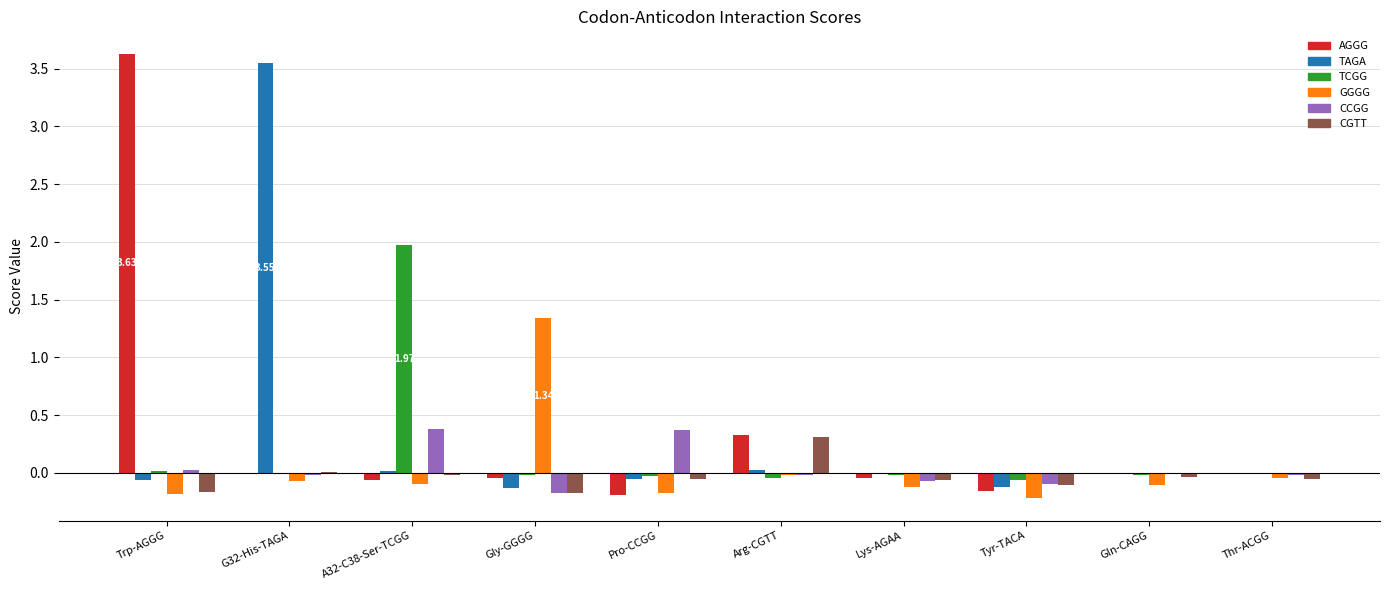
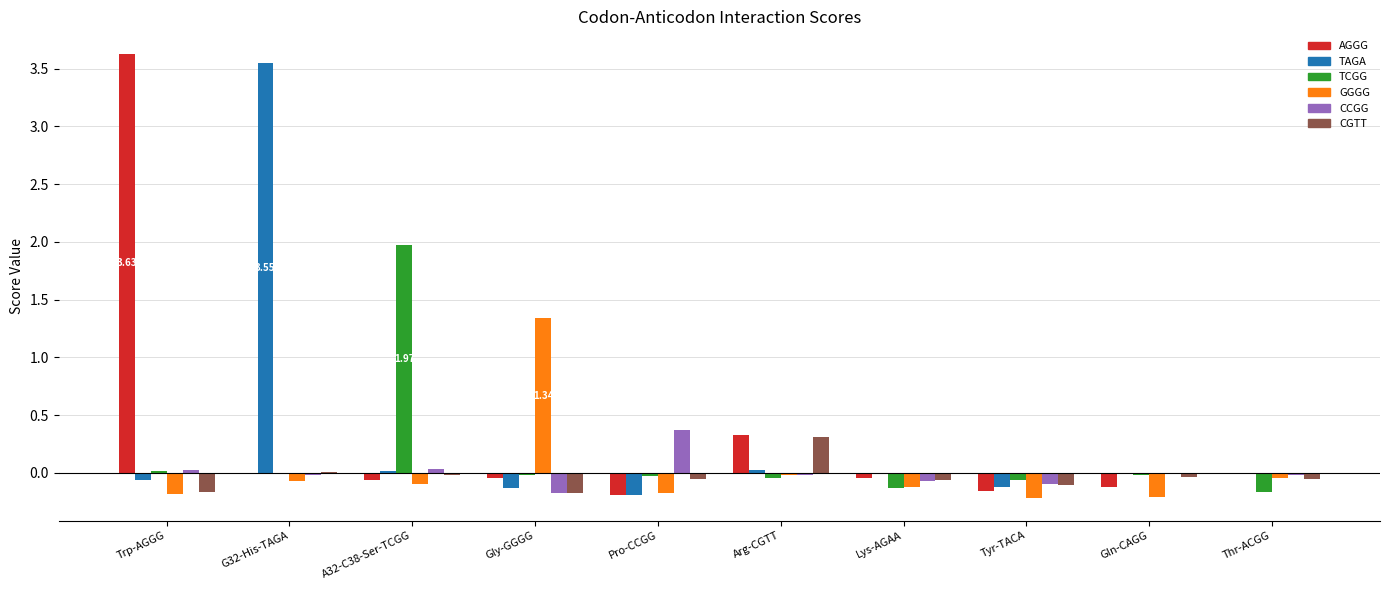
CCGG, A32-C38-Ser-TCGG: 0.38 -> 0.03
TAGA, Pro-CCGG: -0.05 -> -0.19
TCGG, Lys-AGAA: -0.02 -> -0.13
AGGG, Gln-CAGG: -0.01 -> -0.13
GGGG, Gln-CAGG: -0.11 -> -0.21
TCGG, Thr-ACGG: -0.01 -> -0.16
